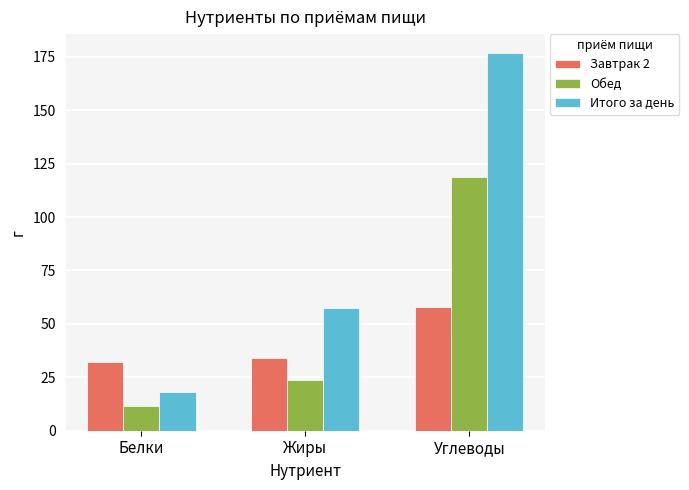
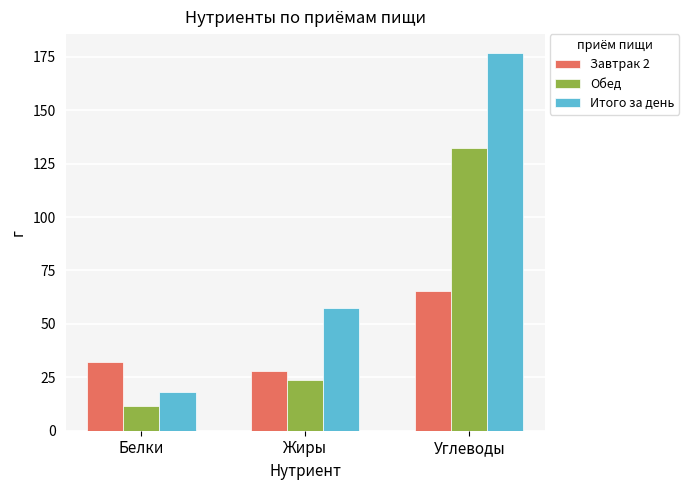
Завтрак 2, Жиры: 34 -> 28
Завтрак 2, Углеводы: 58 -> 65
Обед, Углеводы: 119 -> 132
